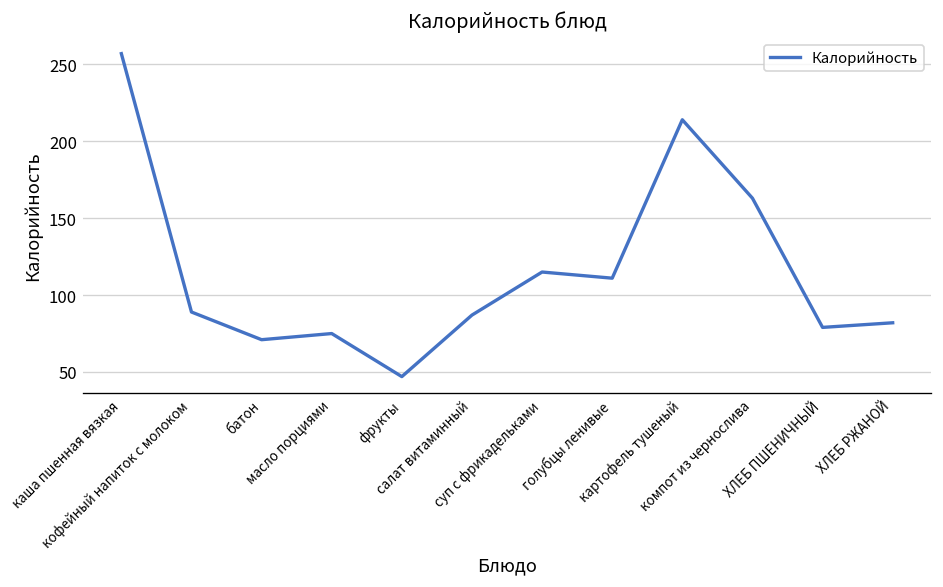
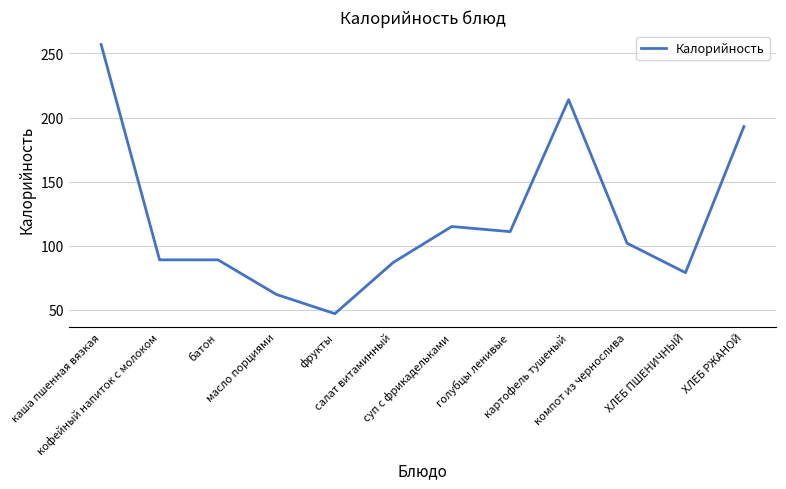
батон: 71 -> 89
масло порциями: 75 -> 62
компот из чернослива: 163 -> 102
ХЛЕБ РЖАНОЙ: 82 -> 193
